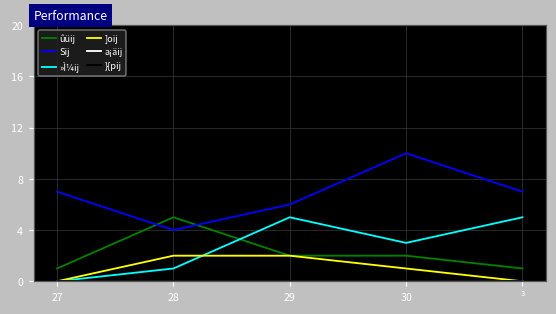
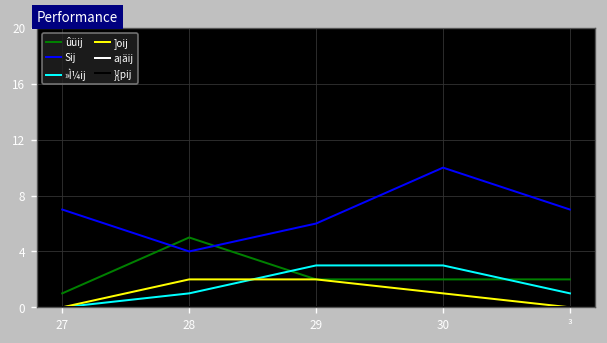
»Ì¼ij, 29: 5 -> 3
ûüij, ³: 1 -> 2
»Ì¼ij, ³: 5 -> 1
